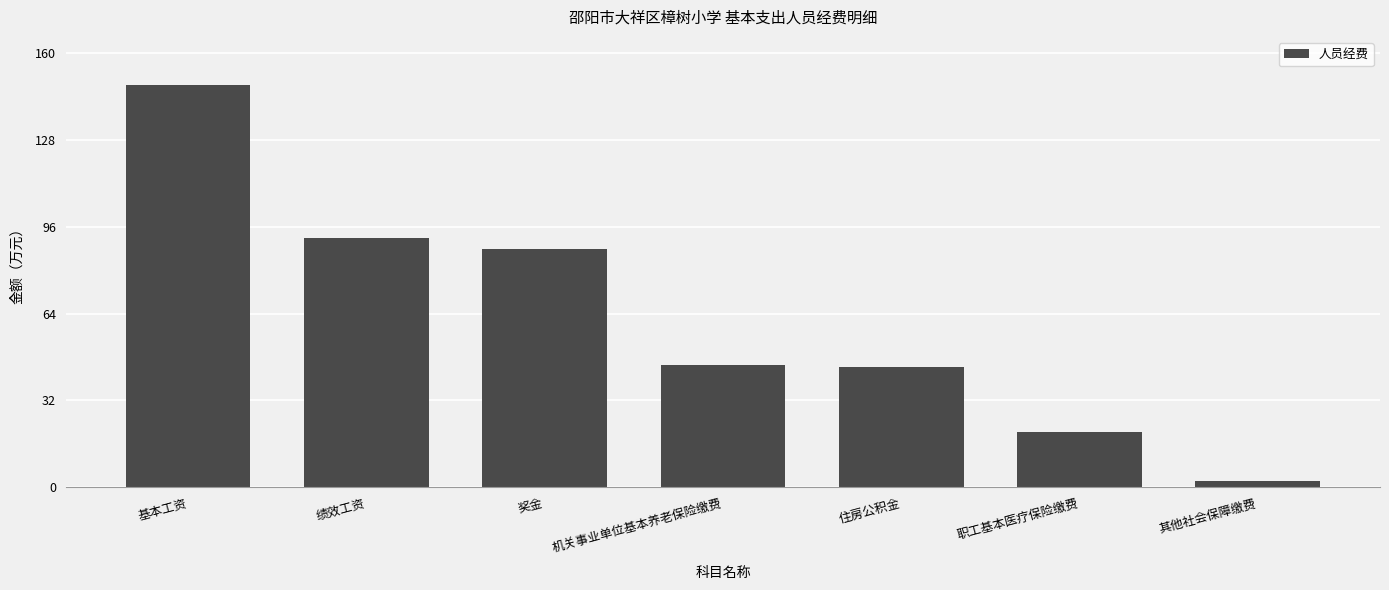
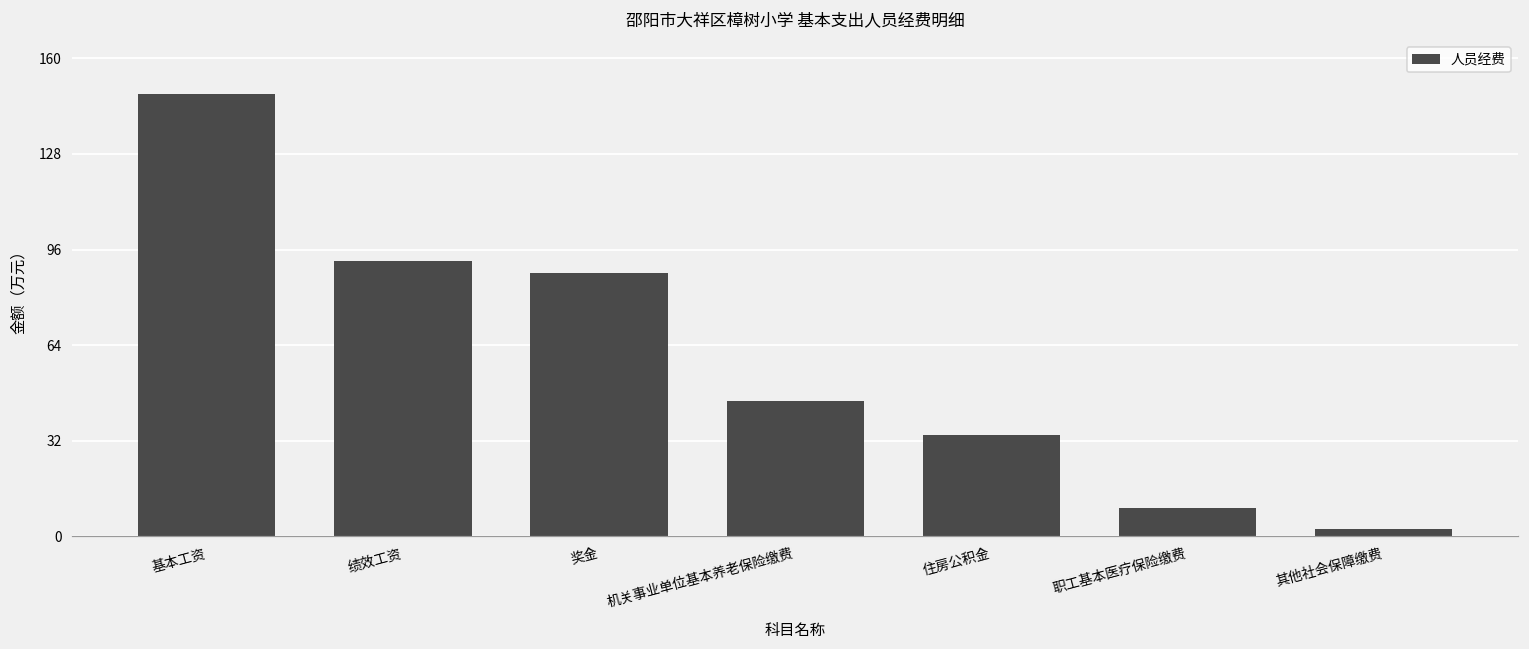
住房公积金: 44 -> 34
职工基本医疗保险缴费: 20 -> 9
